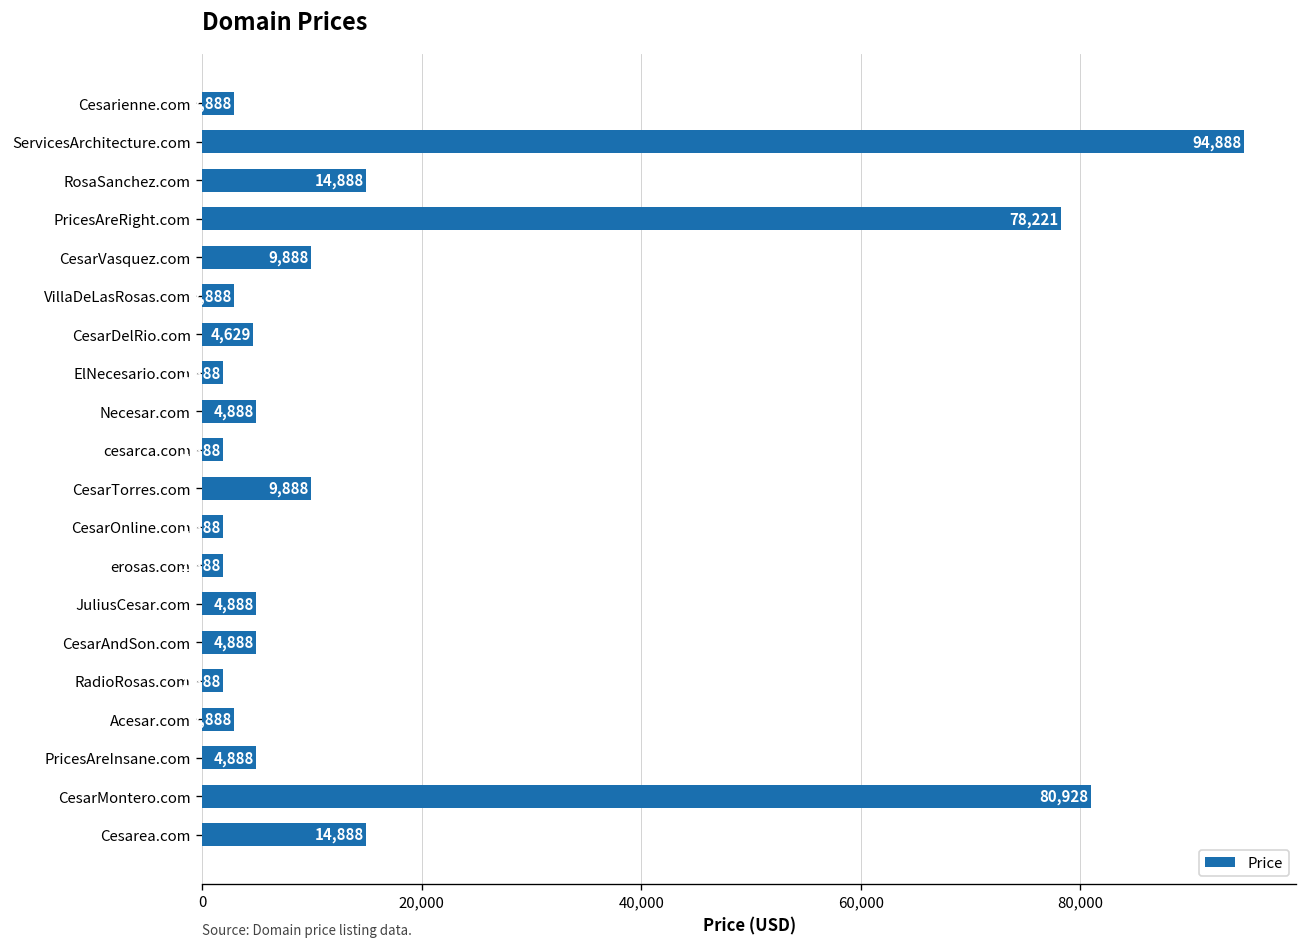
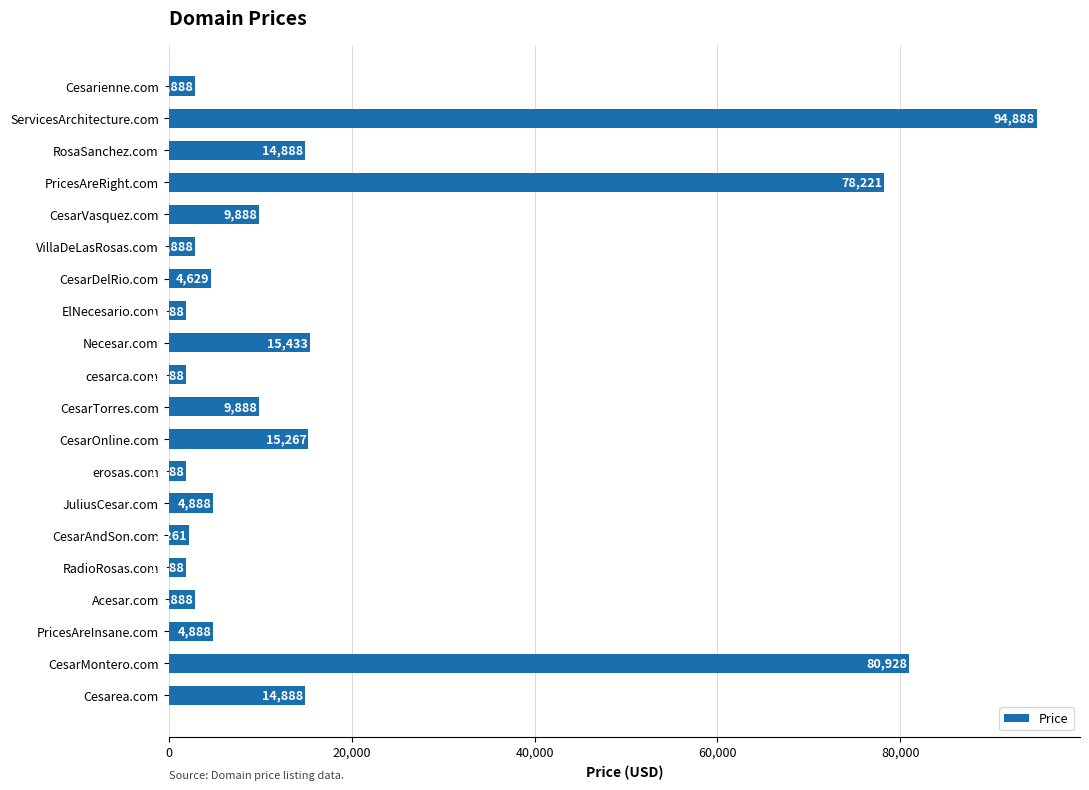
Necesar.com: 4,888 -> 15,433
CesarOnline.com: 2,000 -> 15,000
CesarAndSon.com: 4,888 -> 2,261
